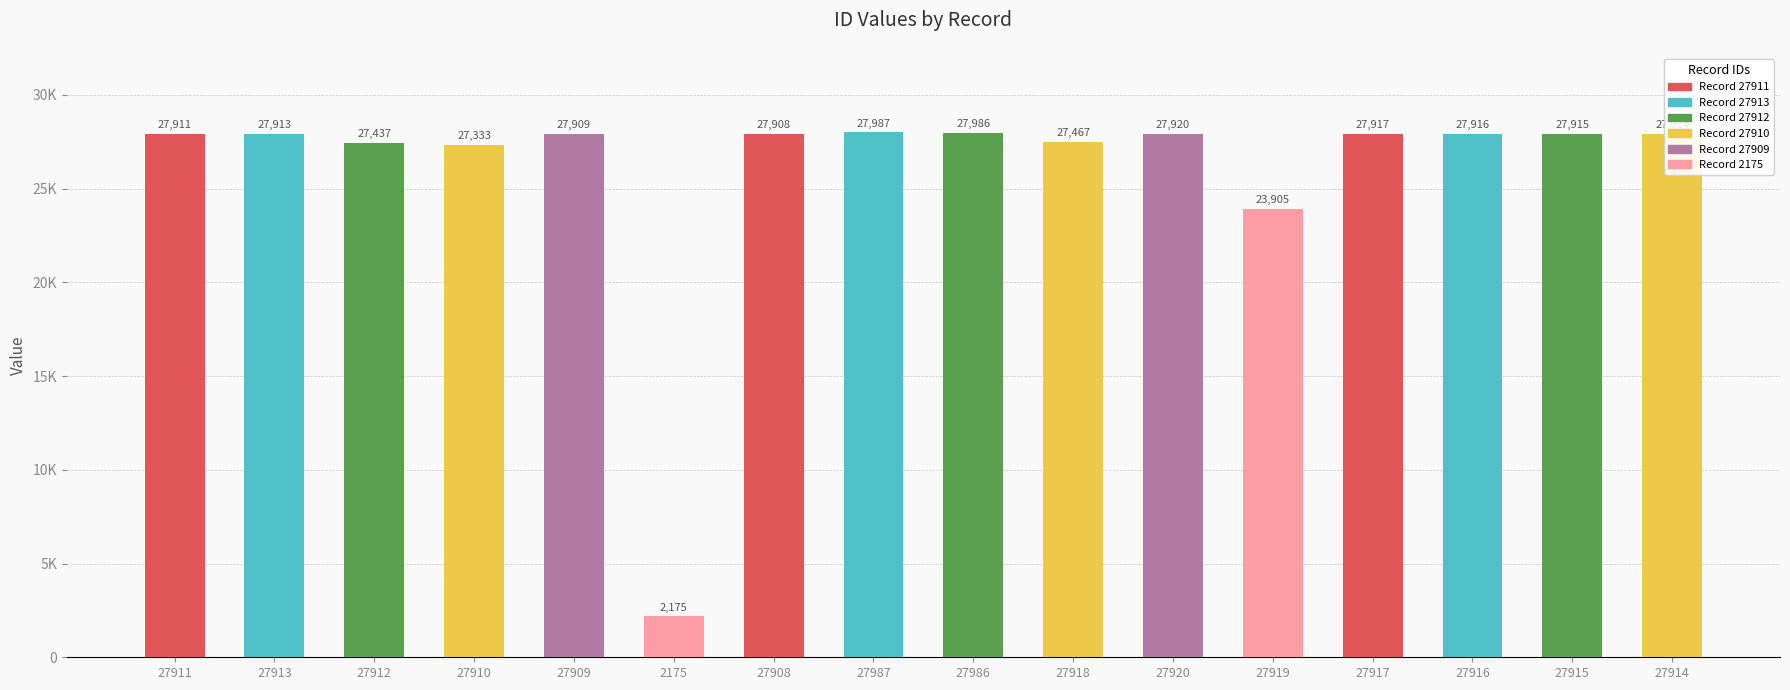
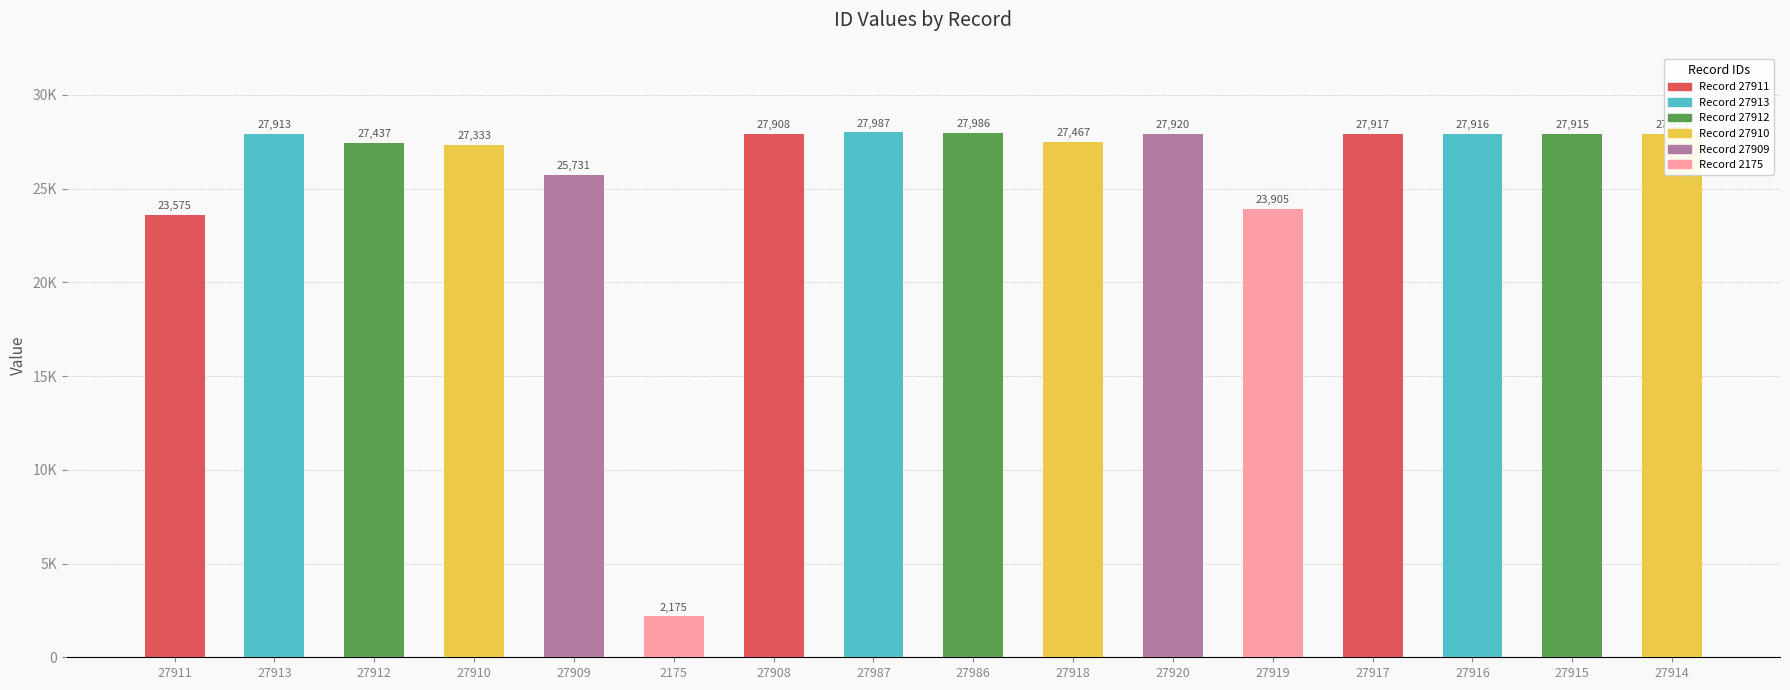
27911: 27,911 -> 23,575
27909: 27,909 -> 25,731
